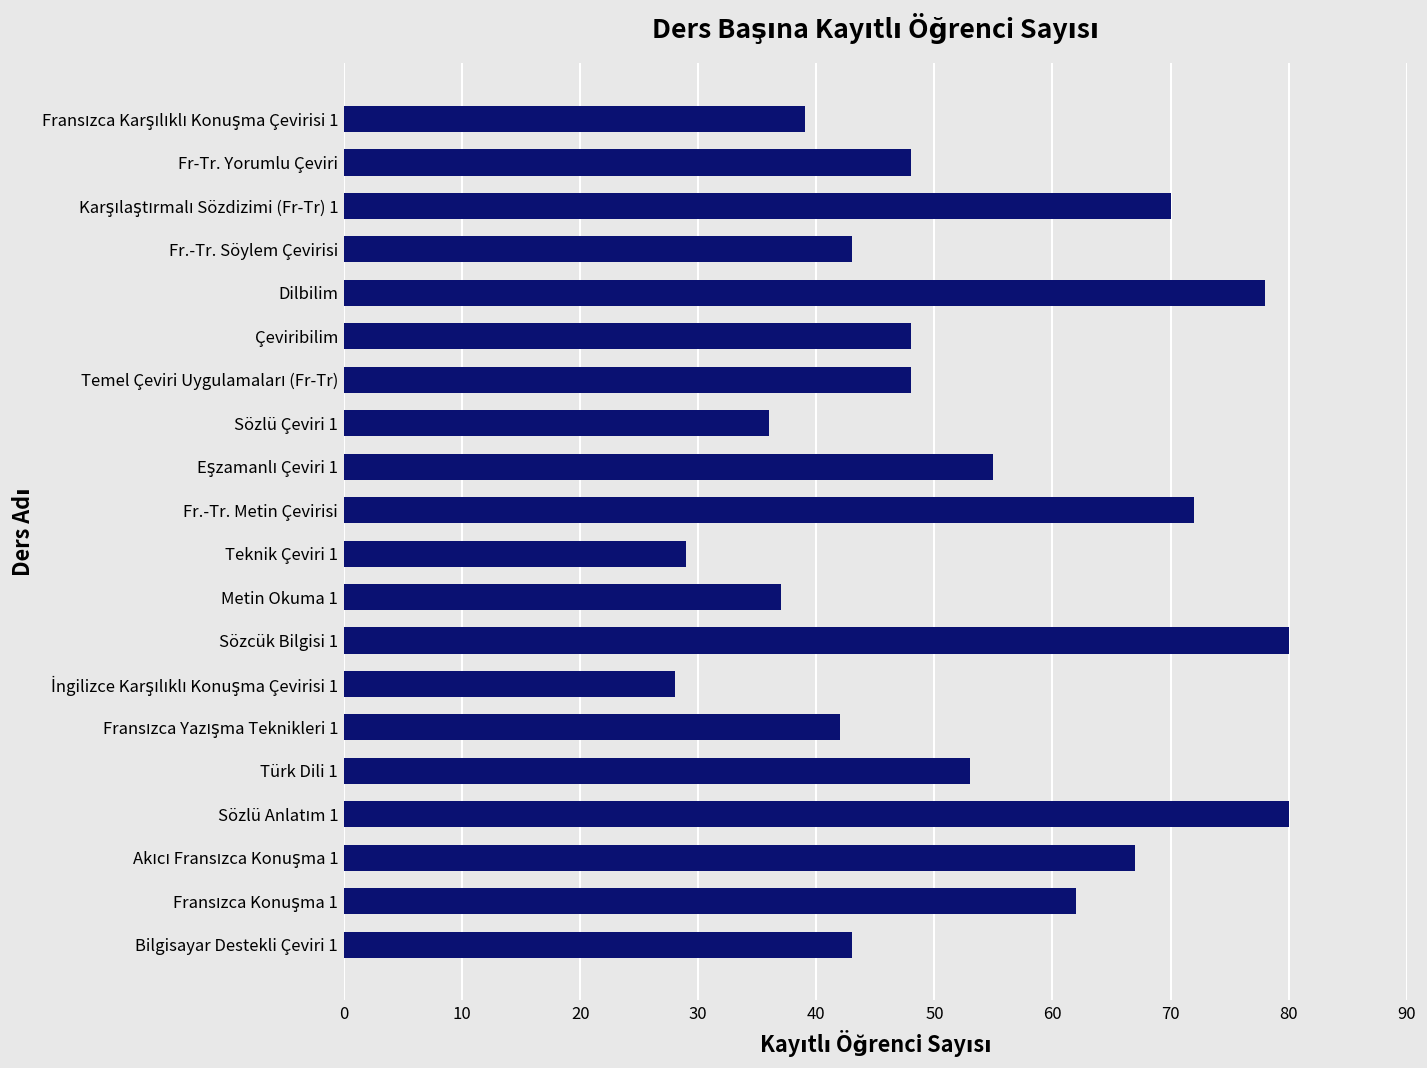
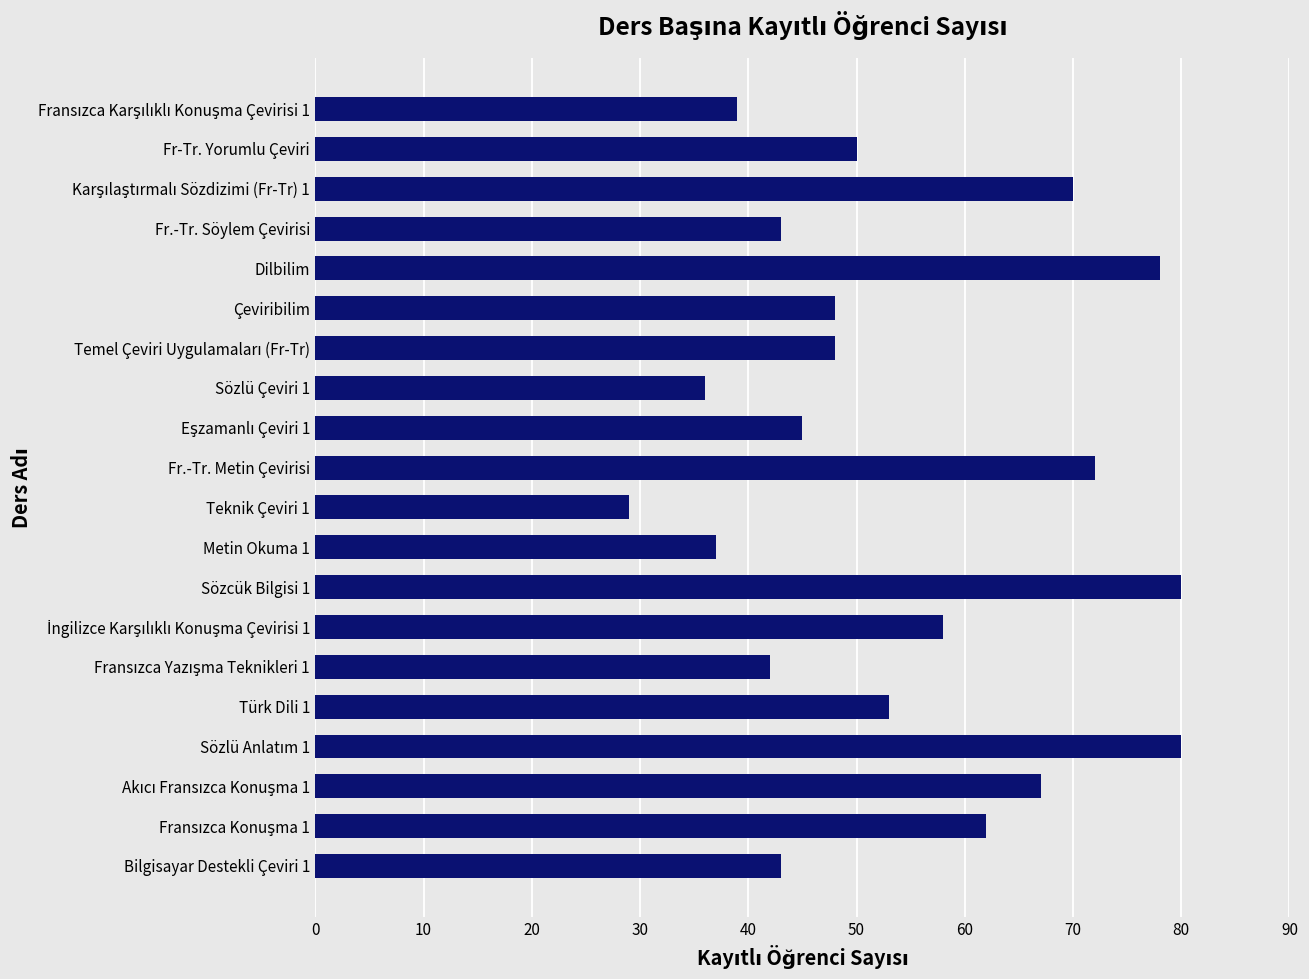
Fr-Tr. Yorumlu Çeviri: 48 -> 50
Eşzamanlı Çeviri 1: 55 -> 45
İngilizce Karşılıklı Konuşma Çevirisi 1: 28 -> 58
